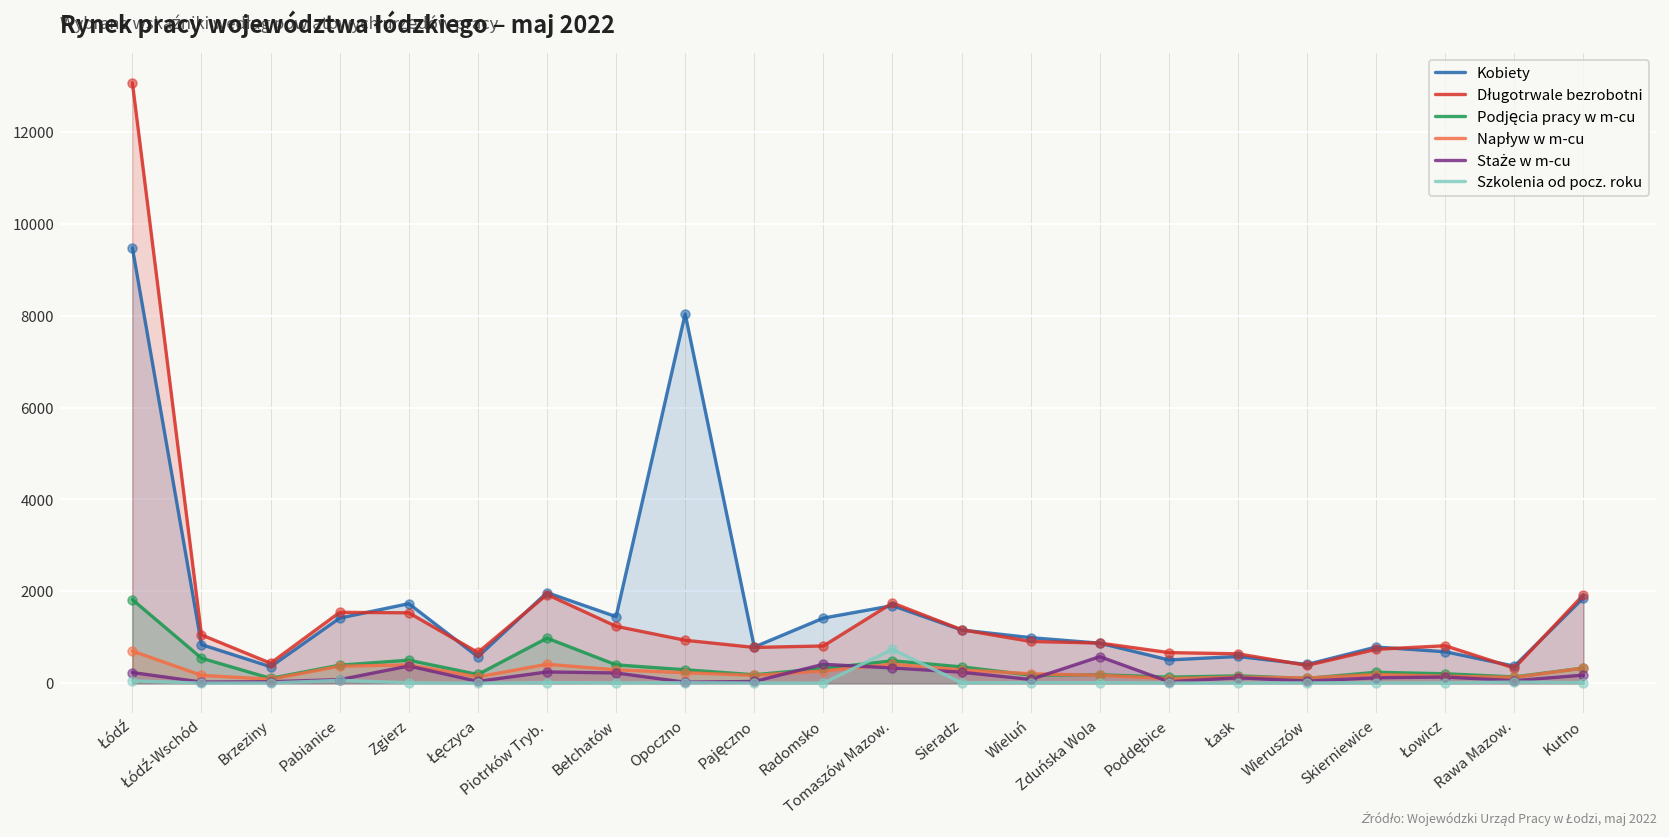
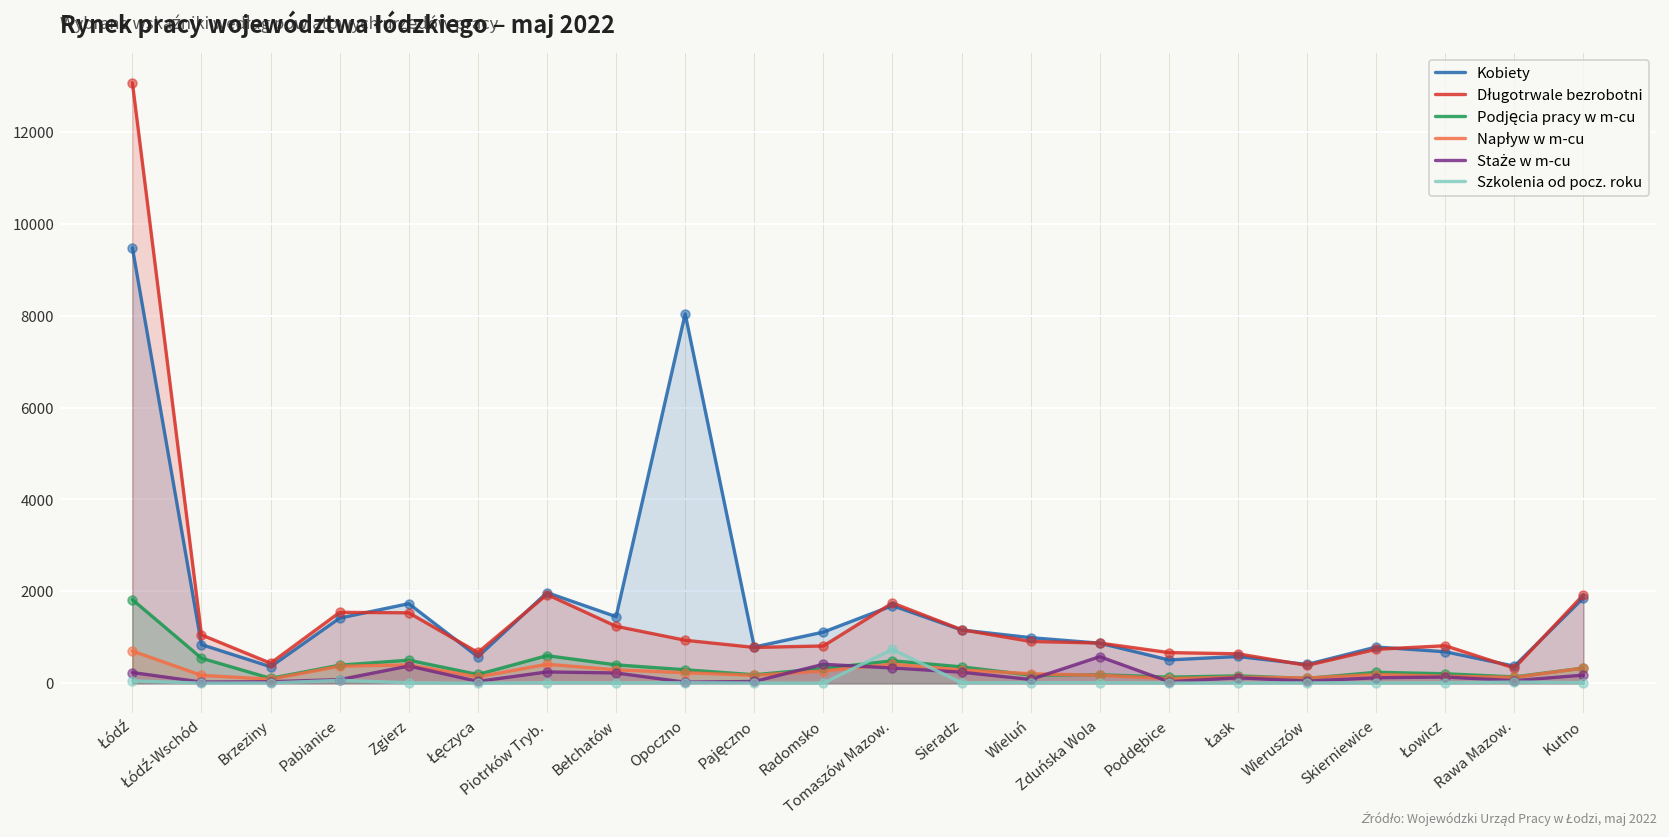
Podjęcia pracy w m-cu, Piotrków Tryb.: 1000 -> 600
Kobiety, Radomsko: 1400 -> 1100
